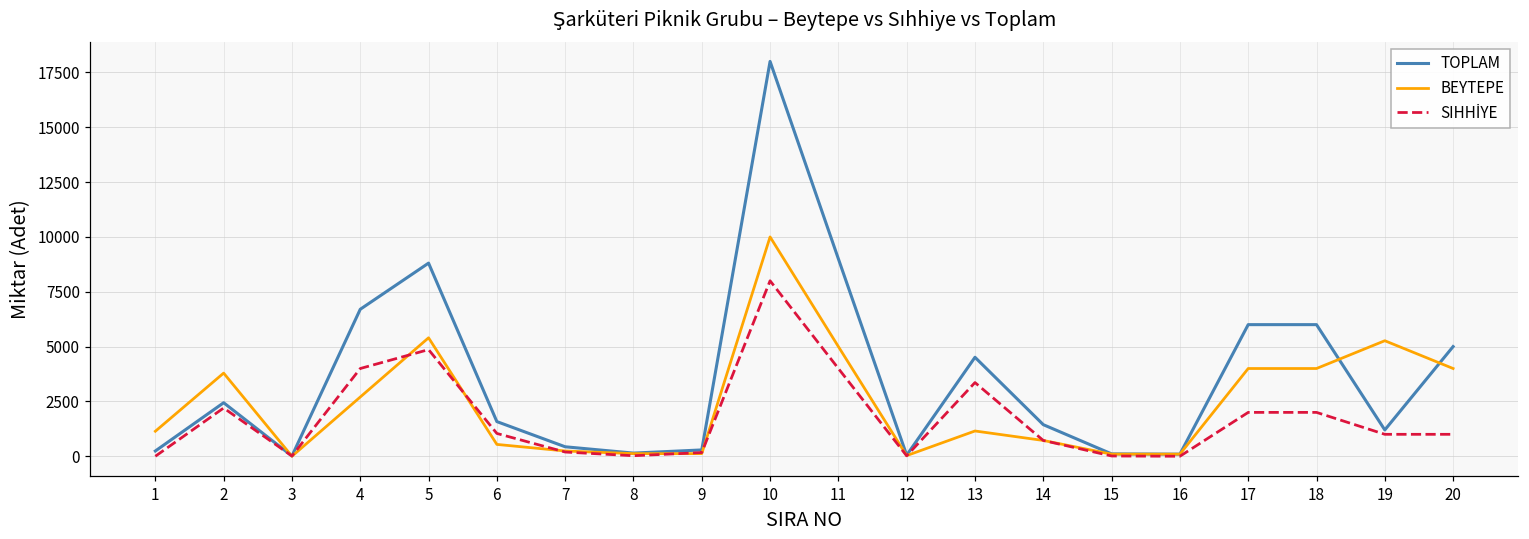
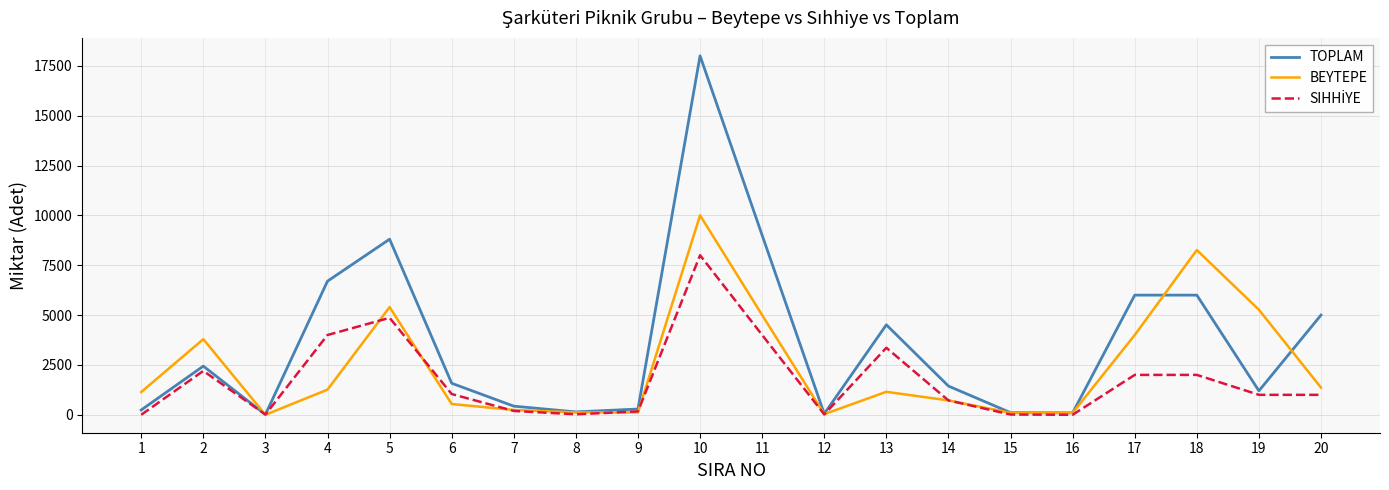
BEYTEPE, 4: 2700 -> 1300
BEYTEPE, 18: 4000 -> 8300
BEYTEPE, 20: 4000 -> 1400
